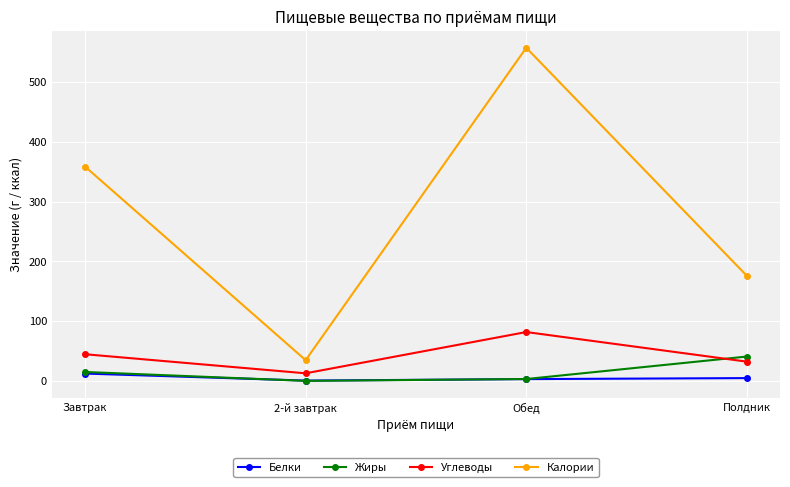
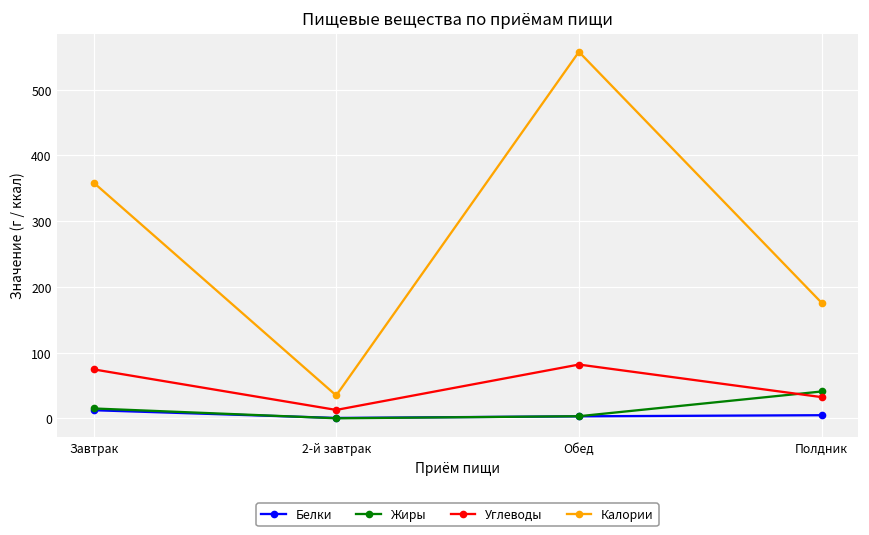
Углеводы, Завтрак: 40 -> 70
